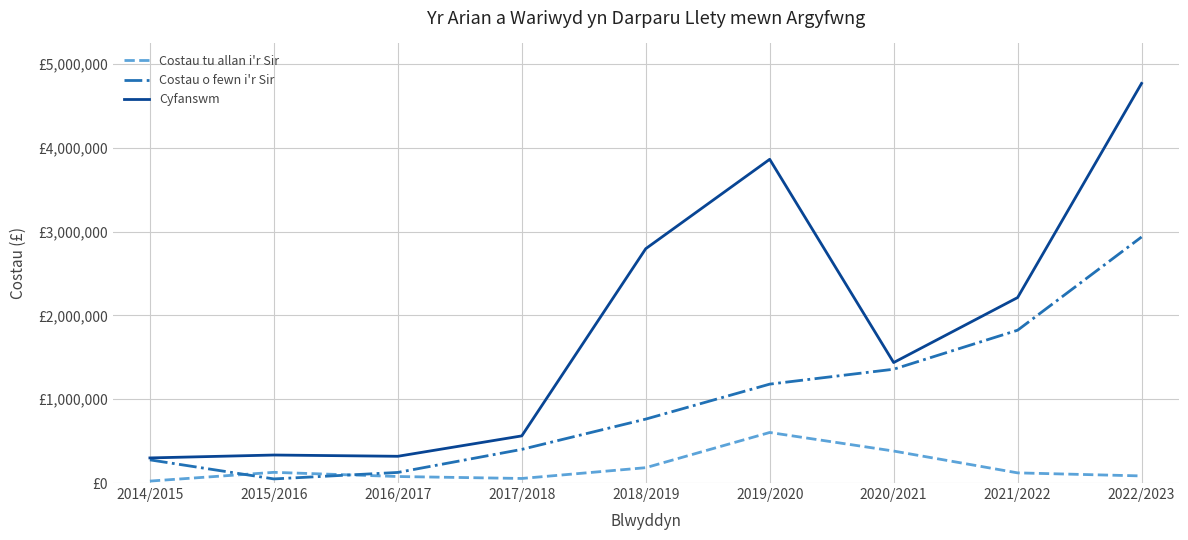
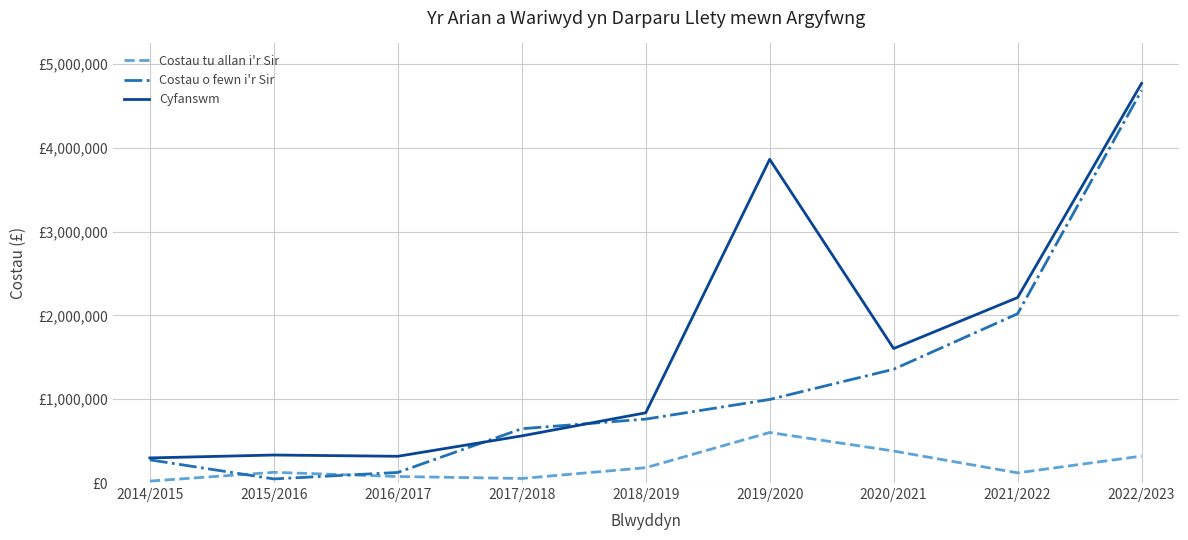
Costau o fewn i'r Sir, 2017/2018: £400,000 -> £600,000
Cyfanswm, 2018/2019: £2,800,000 -> £800,000
Costau o fewn i'r Sir, 2019/2020: £1,200,000 -> £1,000,000
Cyfanswm, 2020/2021: £1,400,000 -> £1,600,000
Costau o fewn i'r Sir, 2021/2022: £1,800,000 -> £2,000,000
Costau tu allan i'r Sir, 2022/2023: £100,000 -> £300,000
Costau o fewn i'r Sir, 2022/2023: £2,900,000 -> £4,700,000
